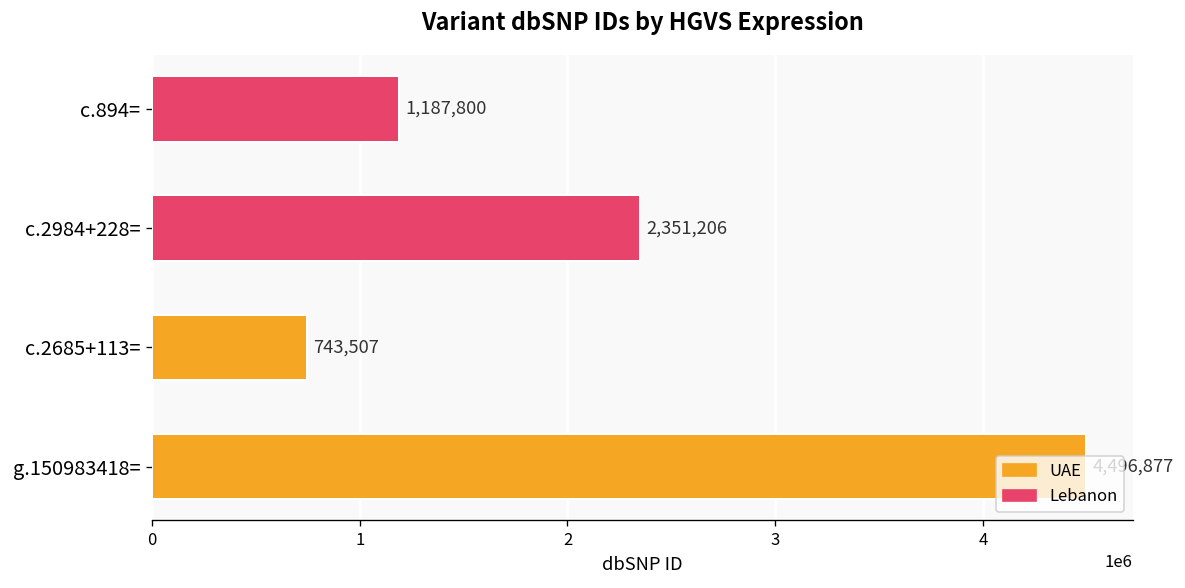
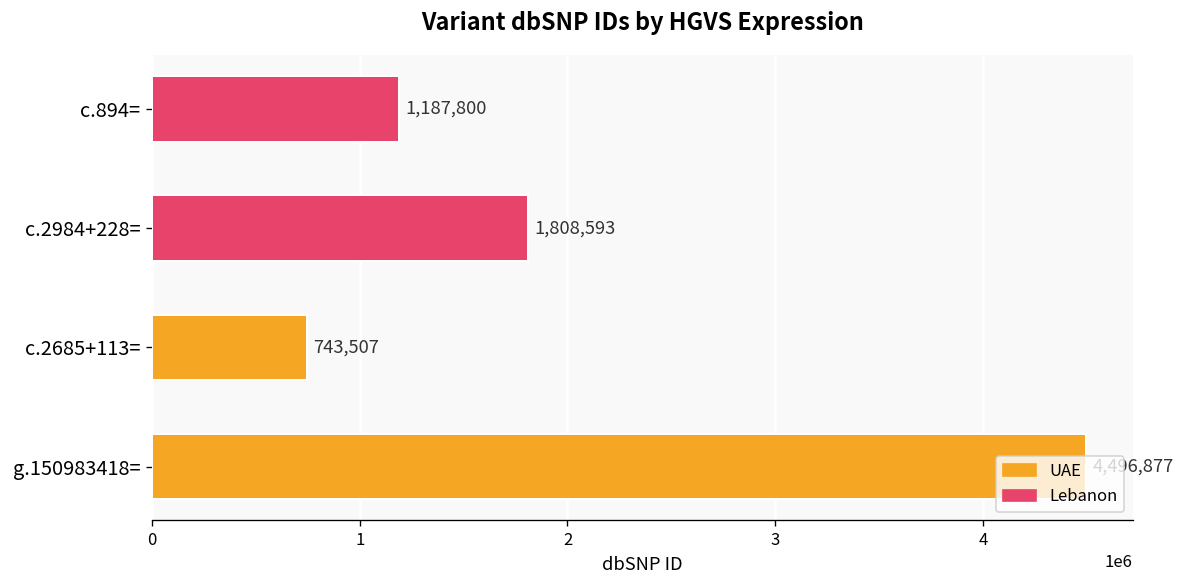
c.2984+228=: 2,351,206 -> 1,808,593
